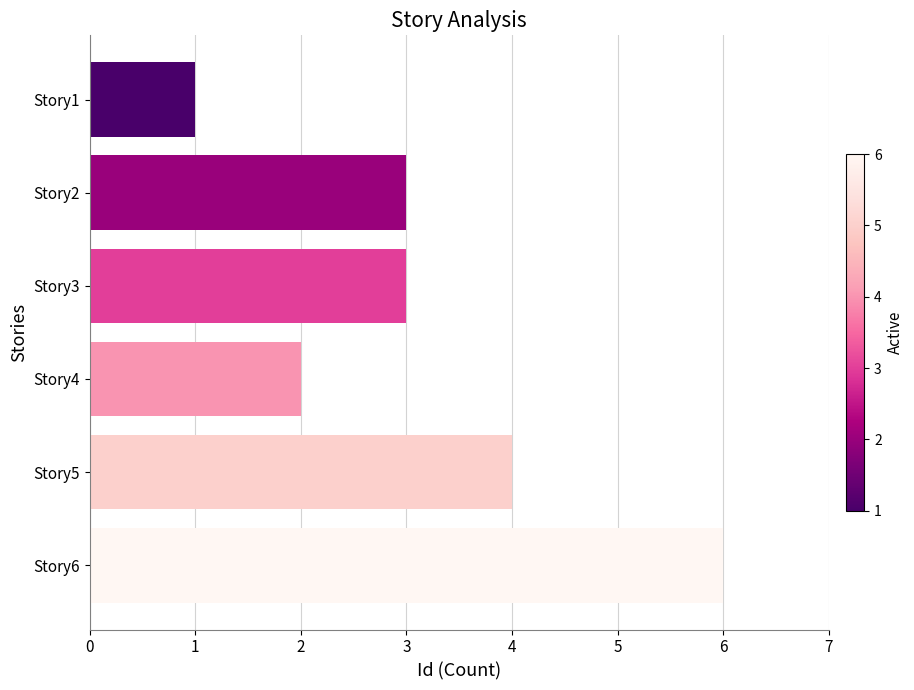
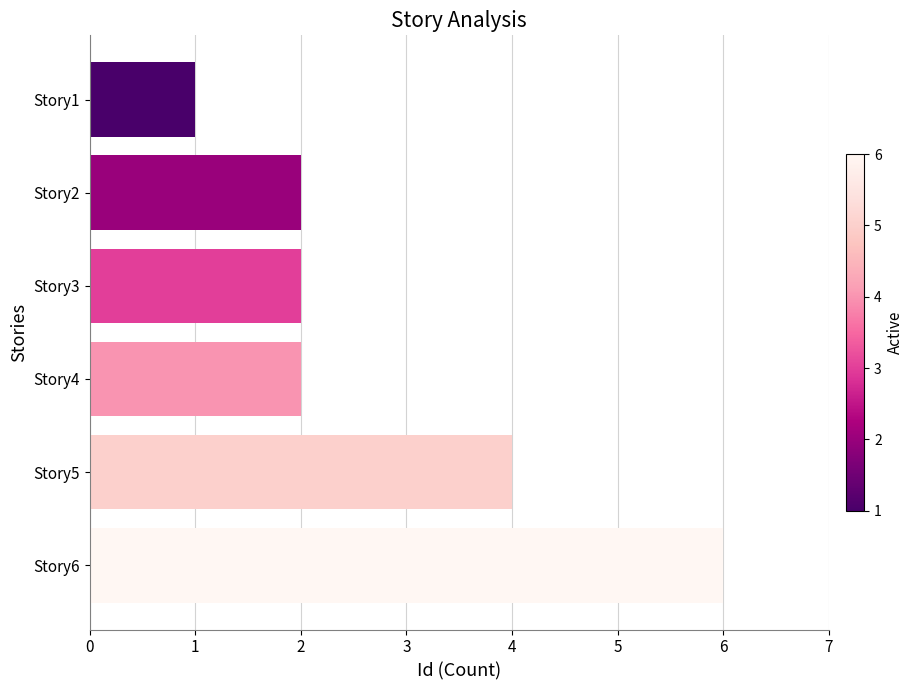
Story2: 3 -> 2
Story3: 3 -> 2
